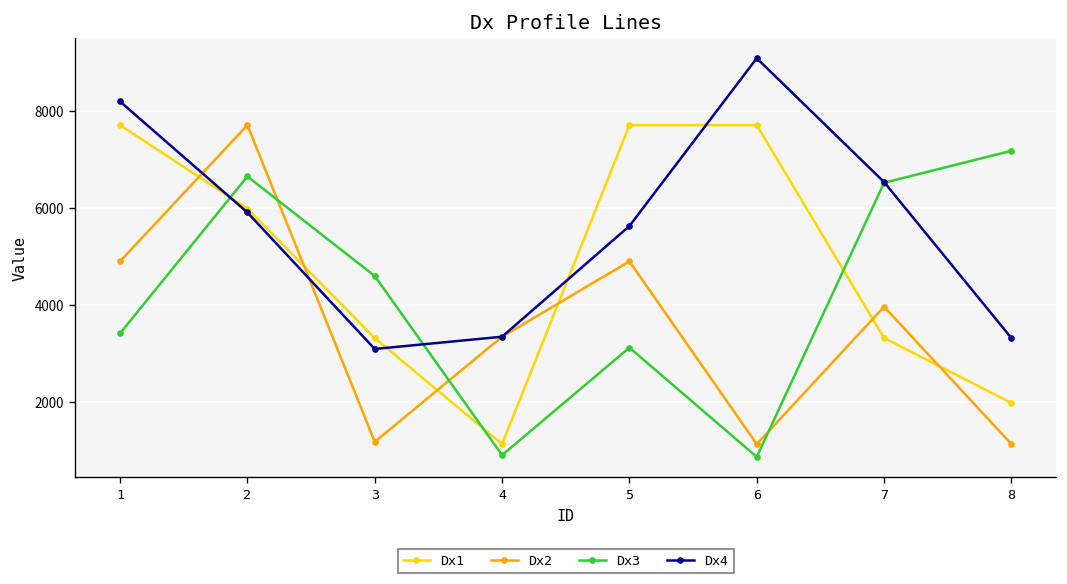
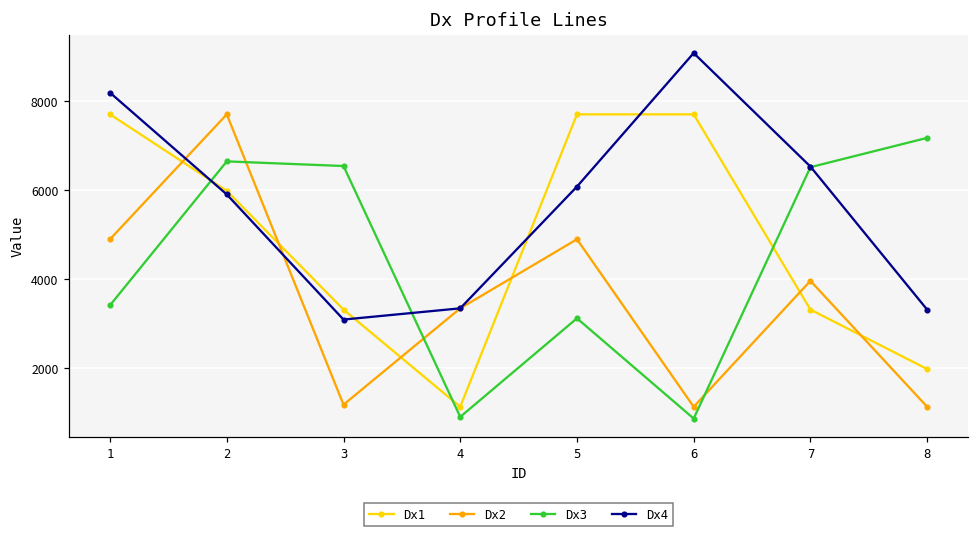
Dx3, 3: 4600 -> 6500
Dx4, 5: 5600 -> 6100
